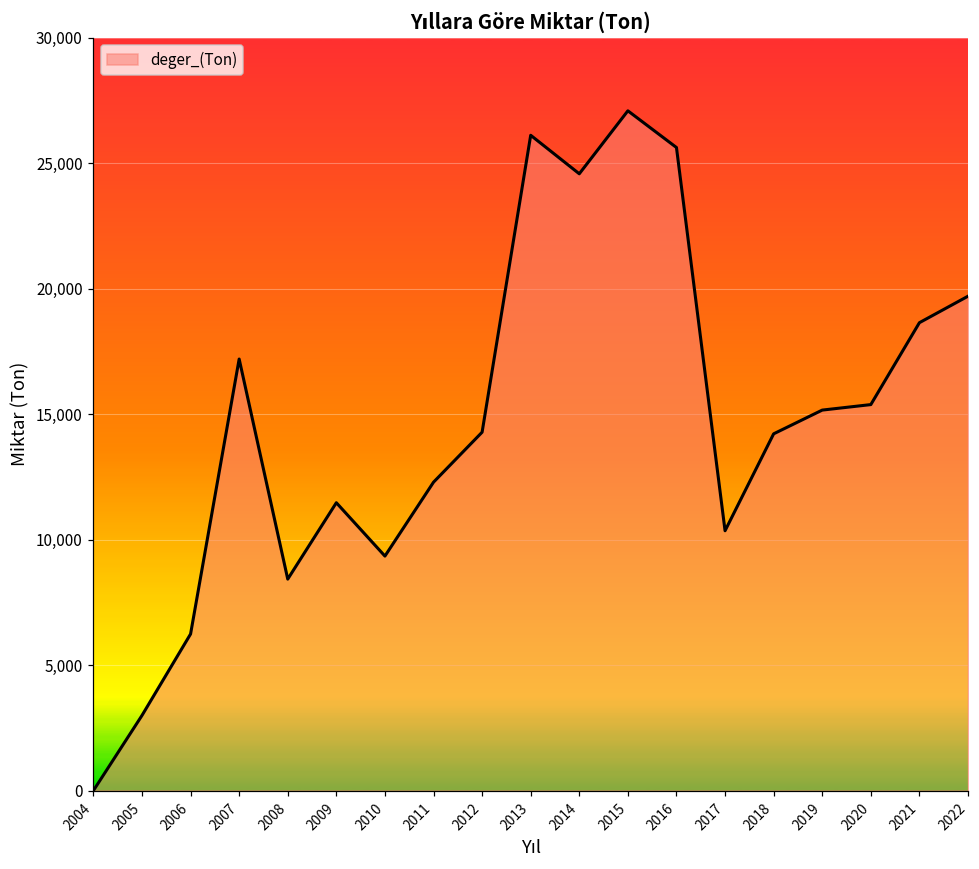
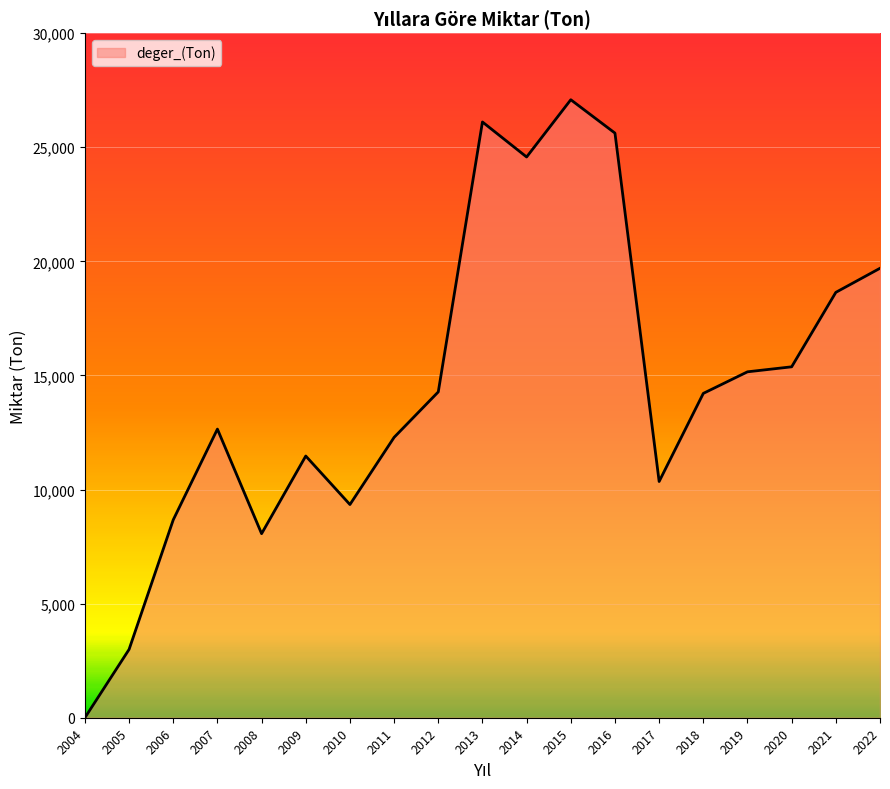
2006: 6,200 -> 8,700
2007: 17,200 -> 12,600
2008: 8,400 -> 8,100
